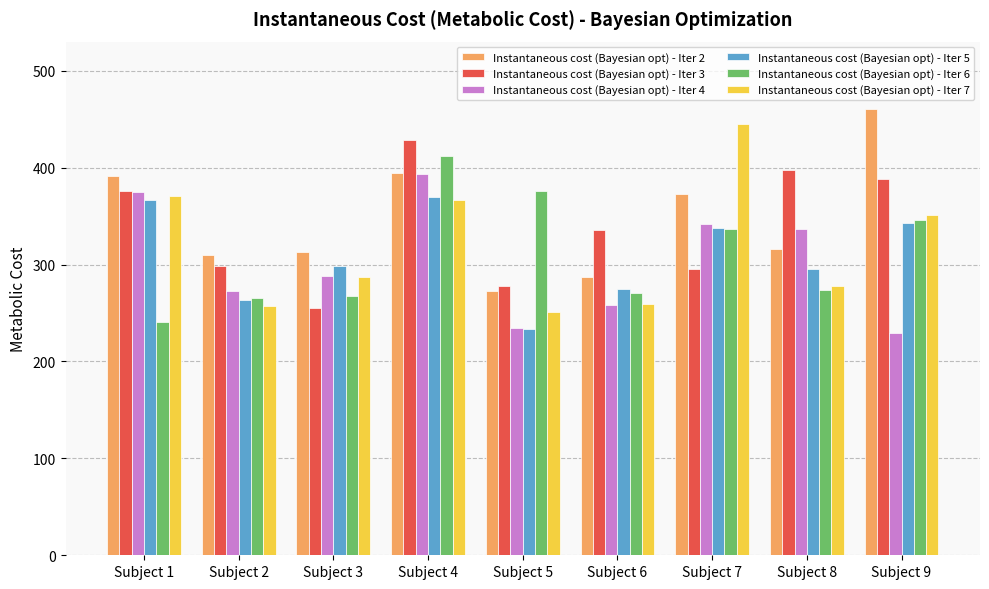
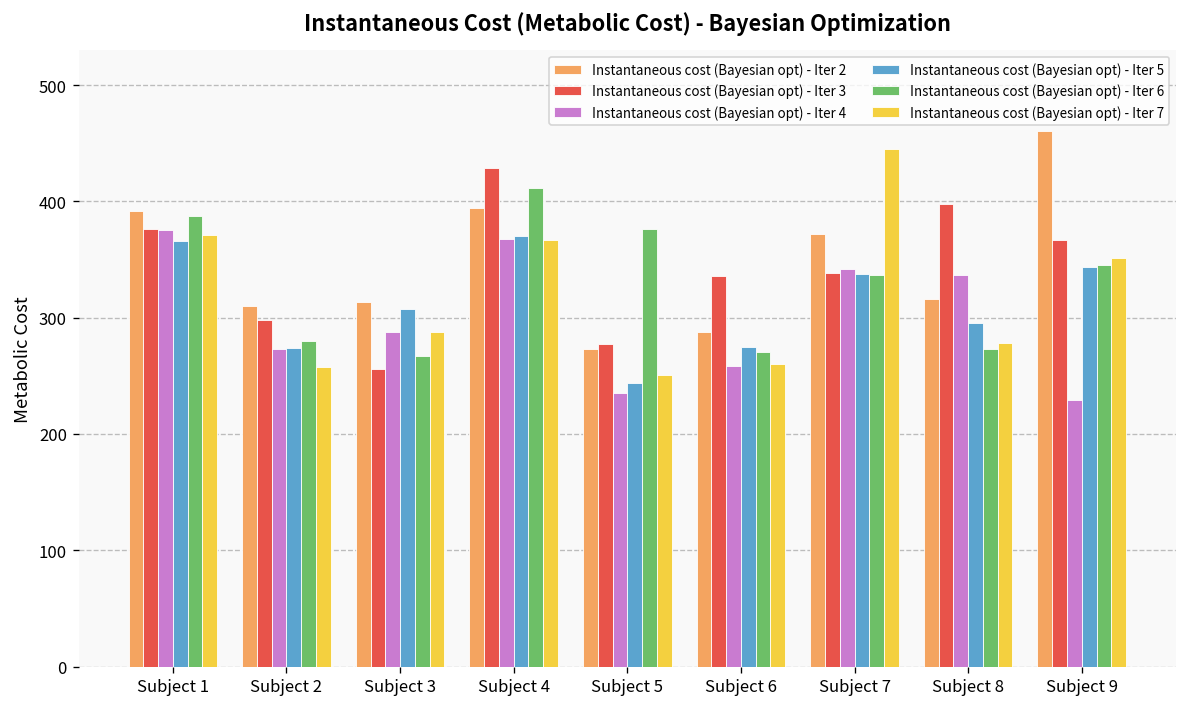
Instantaneous cost (Bayesian opt) - Iter 6, Subject 1: 240 -> 390
Instantaneous cost (Bayesian opt) - Iter 5, Subject 2: 260 -> 270
Instantaneous cost (Bayesian opt) - Iter 6, Subject 2: 270 -> 280
Instantaneous cost (Bayesian opt) - Iter 5, Subject 3: 300 -> 310
Instantaneous cost (Bayesian opt) - Iter 4, Subject 4: 390 -> 370
Instantaneous cost (Bayesian opt) - Iter 5, Subject 5: 230 -> 240
Instantaneous cost (Bayesian opt) - Iter 3, Subject 7: 300 -> 340
Instantaneous cost (Bayesian opt) - Iter 3, Subject 9: 390 -> 370
